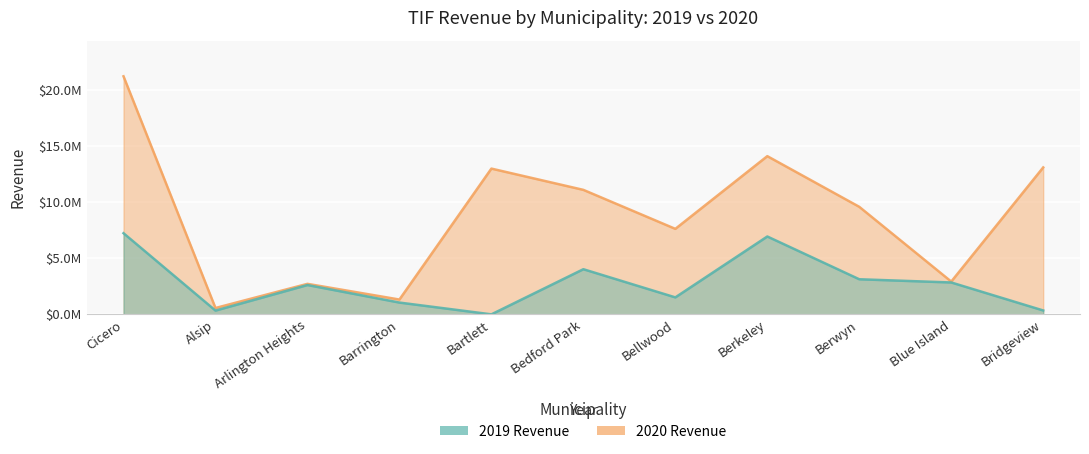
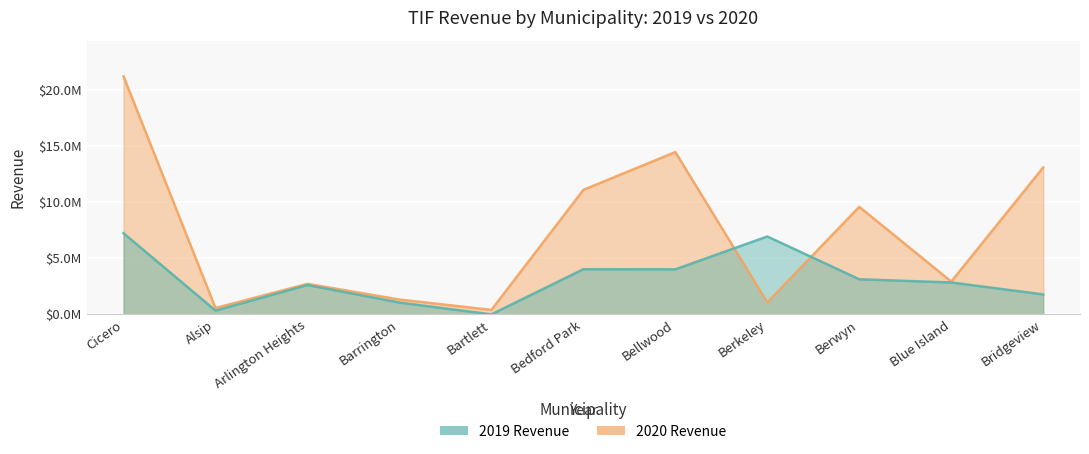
2020 Revenue, Bartlett: $13000000 -> $400000
2020 Revenue, Bellwood: $7600000 -> $14400000
2019 Revenue, Bellwood: $1500000 -> $4000000
2020 Revenue, Berkeley: $14100000 -> $1100000
2019 Revenue, Bridgeview: $300000 -> $1800000
